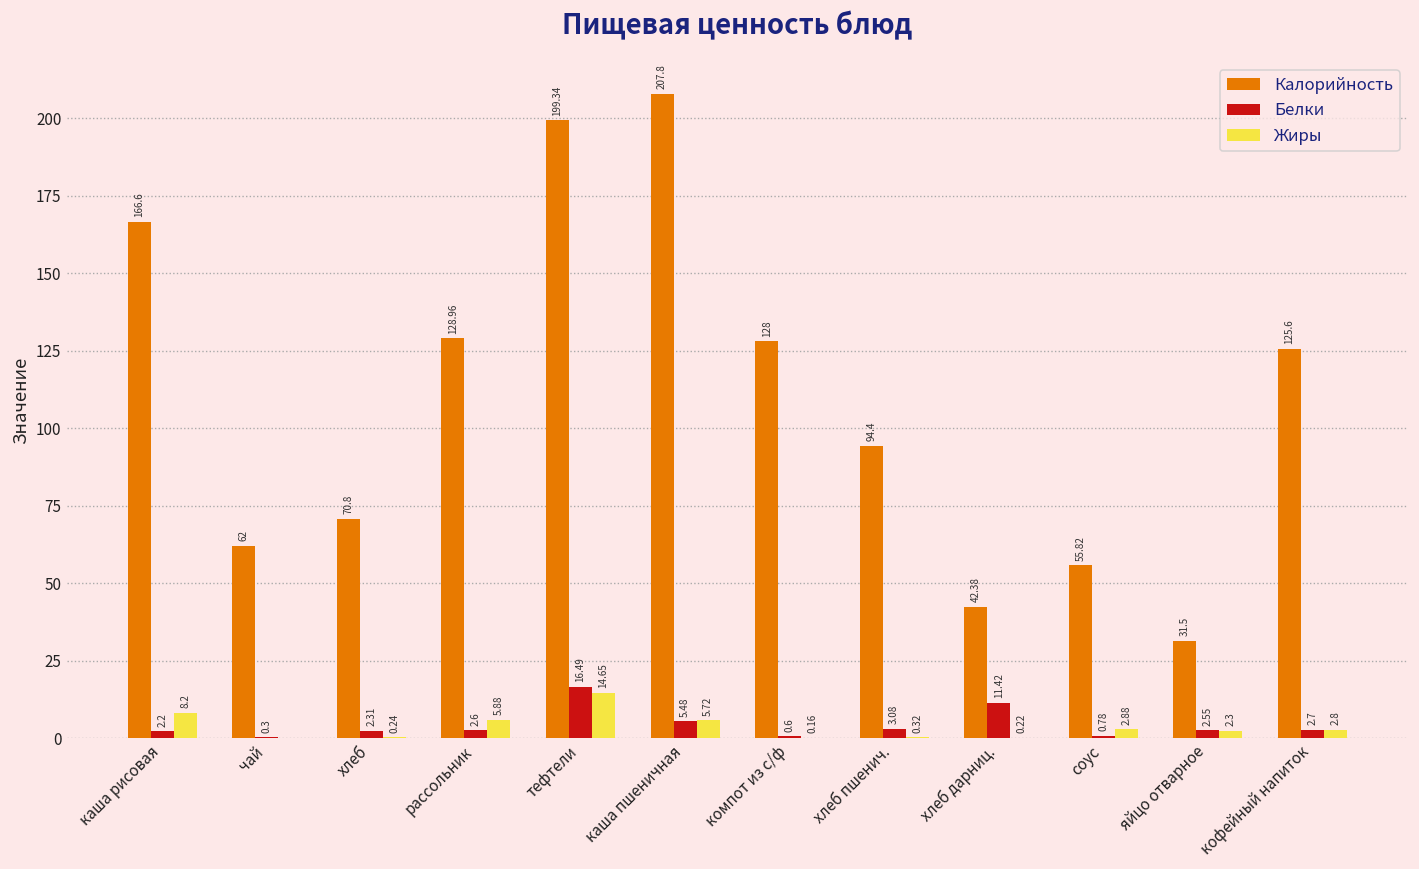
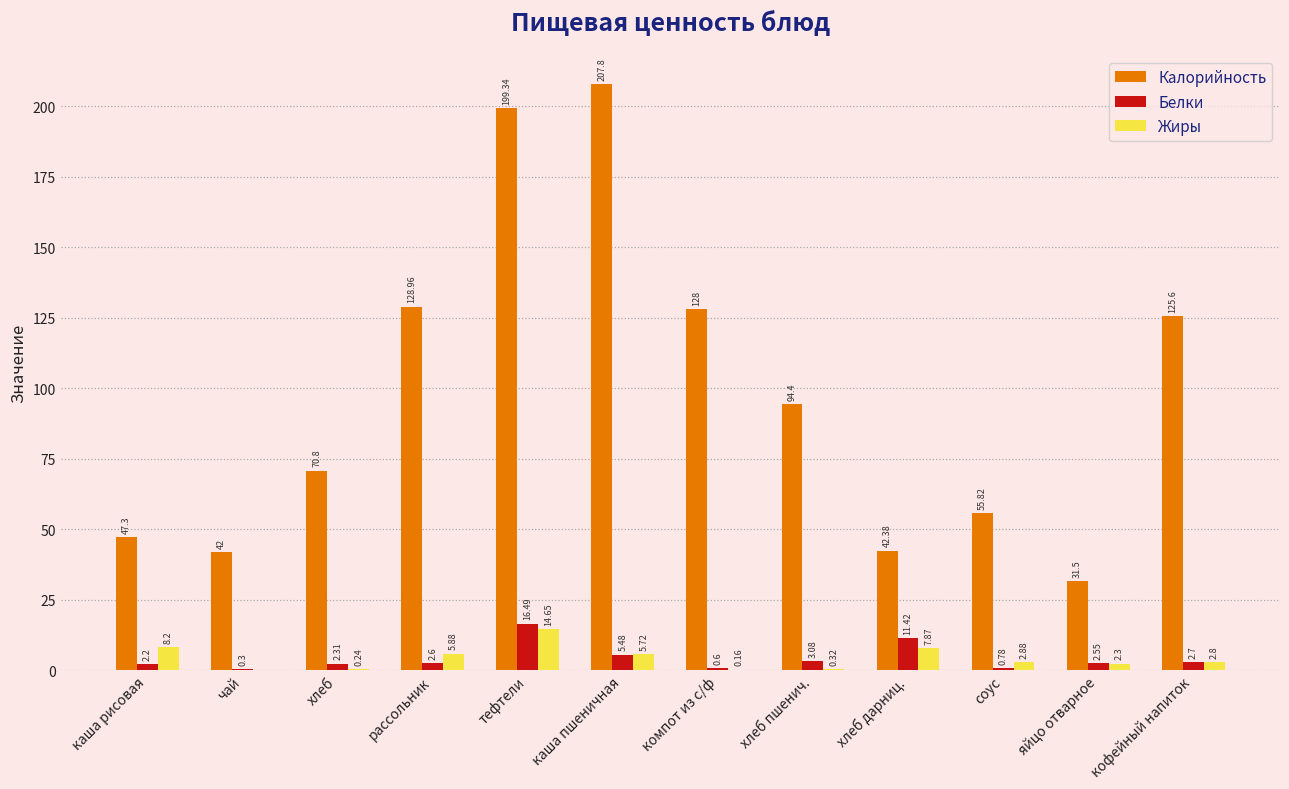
Калорийность, каша рисовая: 166.6 -> 47.3
Калорийность, чай: 62 -> 42
Жиры, хлеб дарниц.: 0.22 -> 7.87
